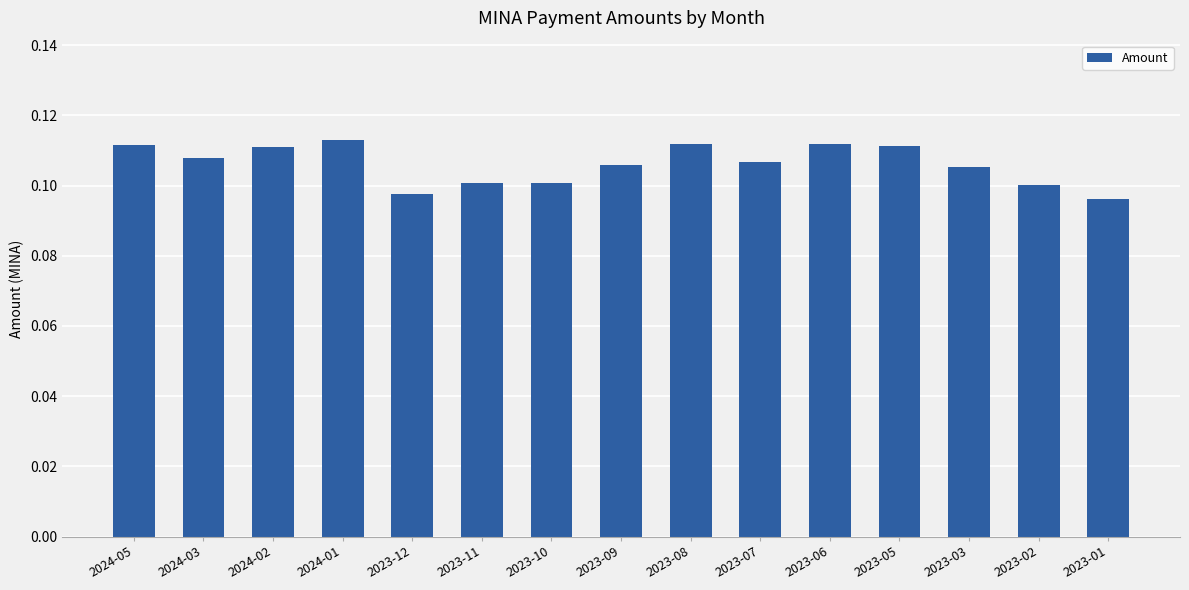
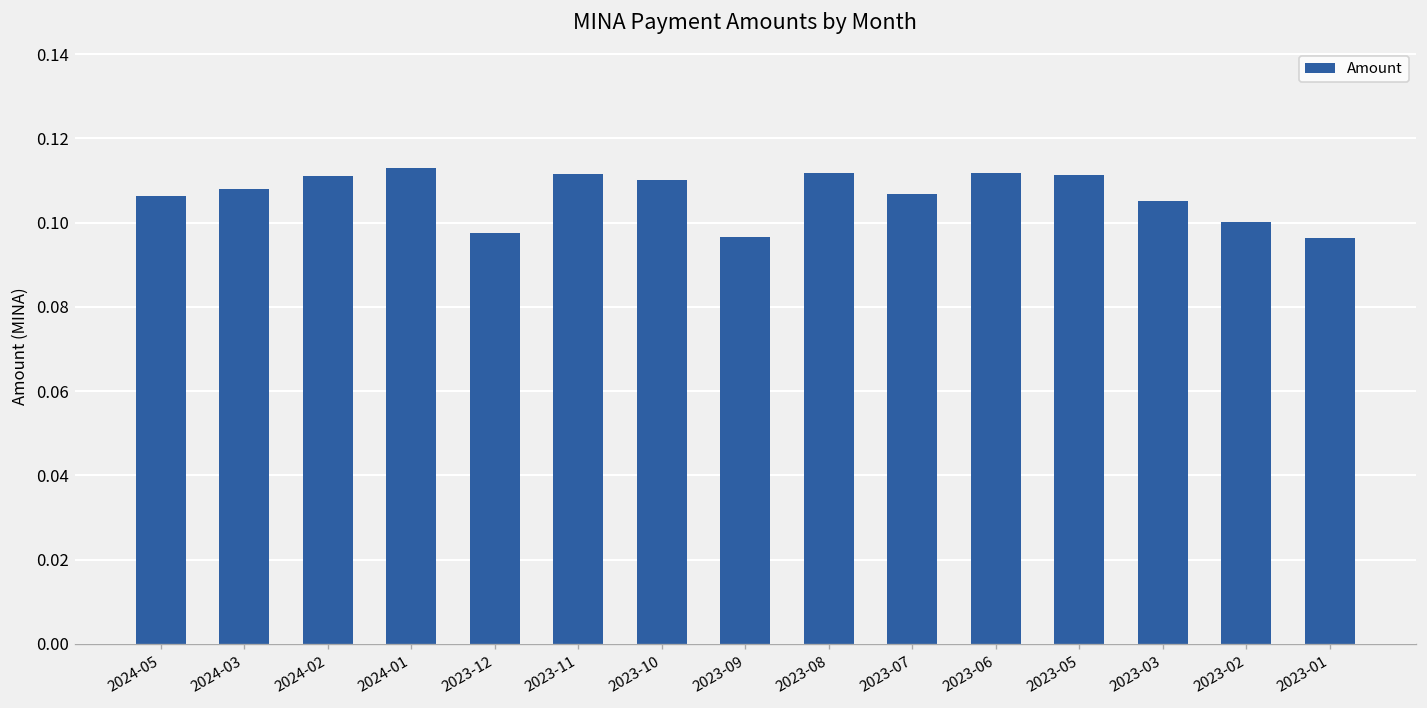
2024-05: 0.112 -> 0.106
2023-11: 0.101 -> 0.111
2023-10: 0.101 -> 0.110
2023-09: 0.106 -> 0.097
